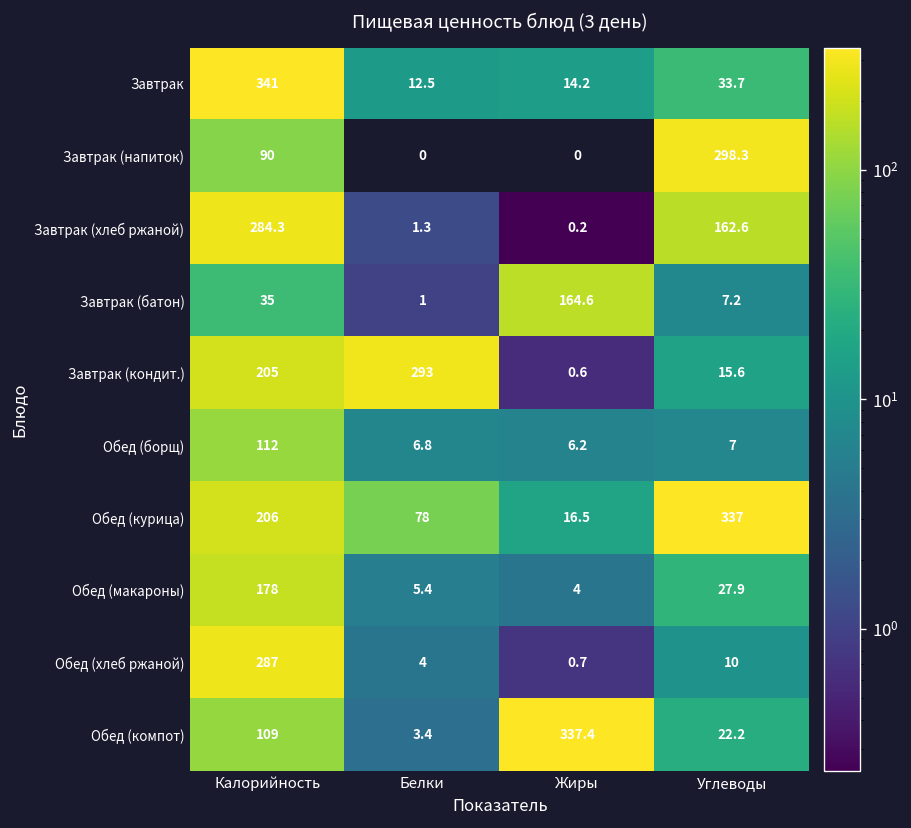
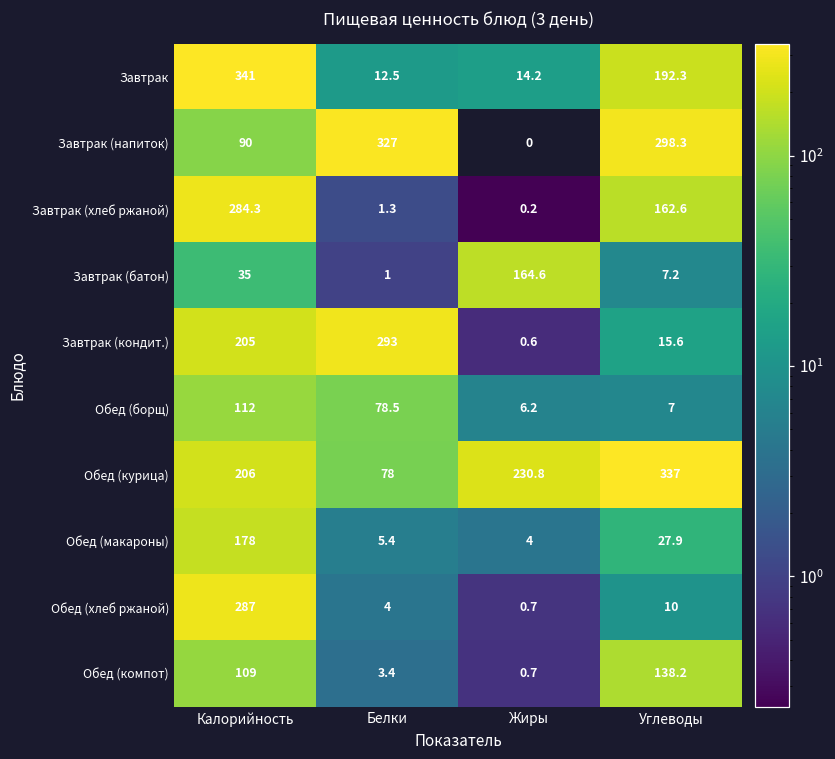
Завтрак, Углеводы: 33.7 -> 192.3
Завтрак (напиток), Белки: 0 -> 327
Обед (борщ), Белки: 6.8 -> 78.5
Обед (курица), Жиры: 16.5 -> 230.8
Обед (компот), Жиры: 337.4 -> 0.7
Обед (компот), Углеводы: 22.2 -> 138.2
